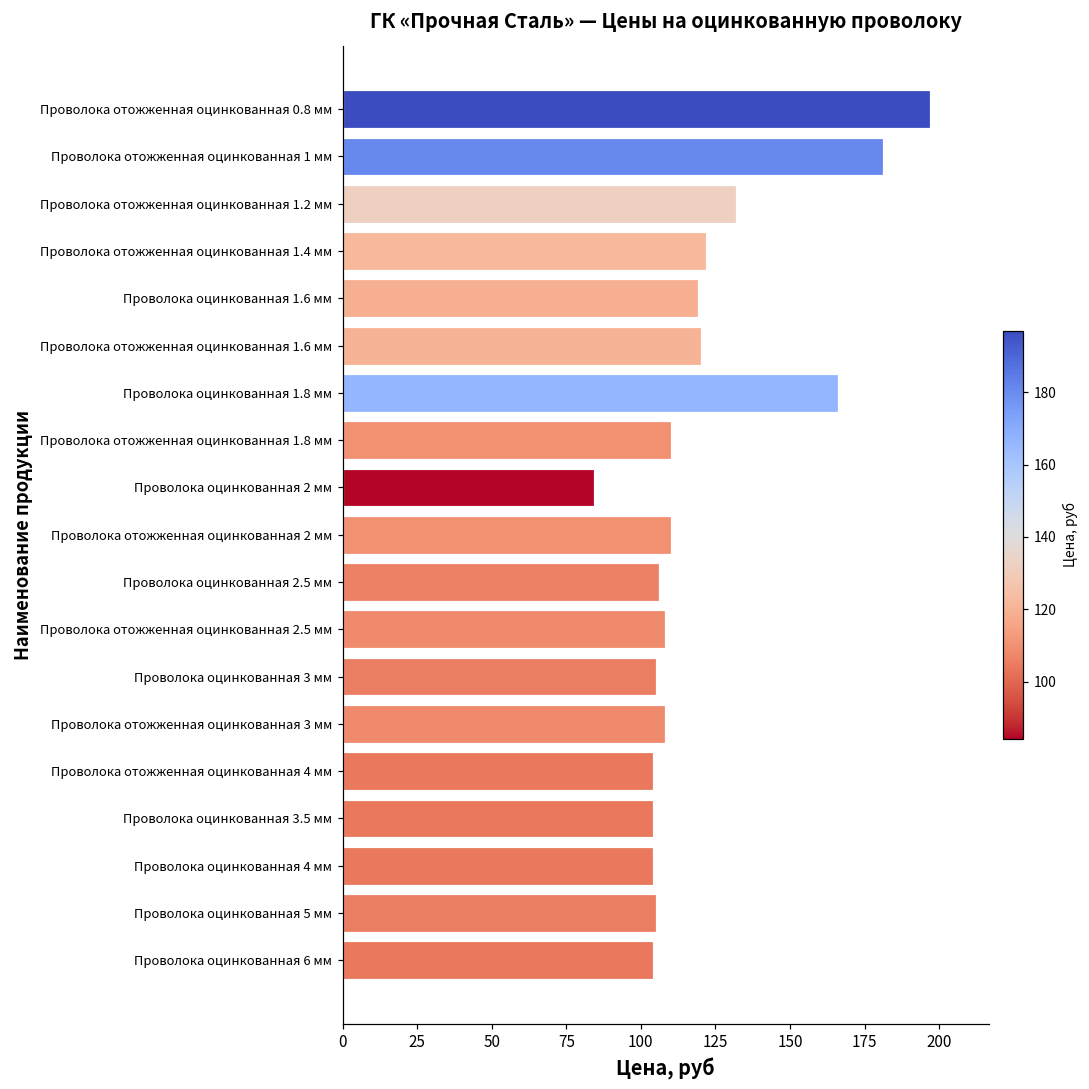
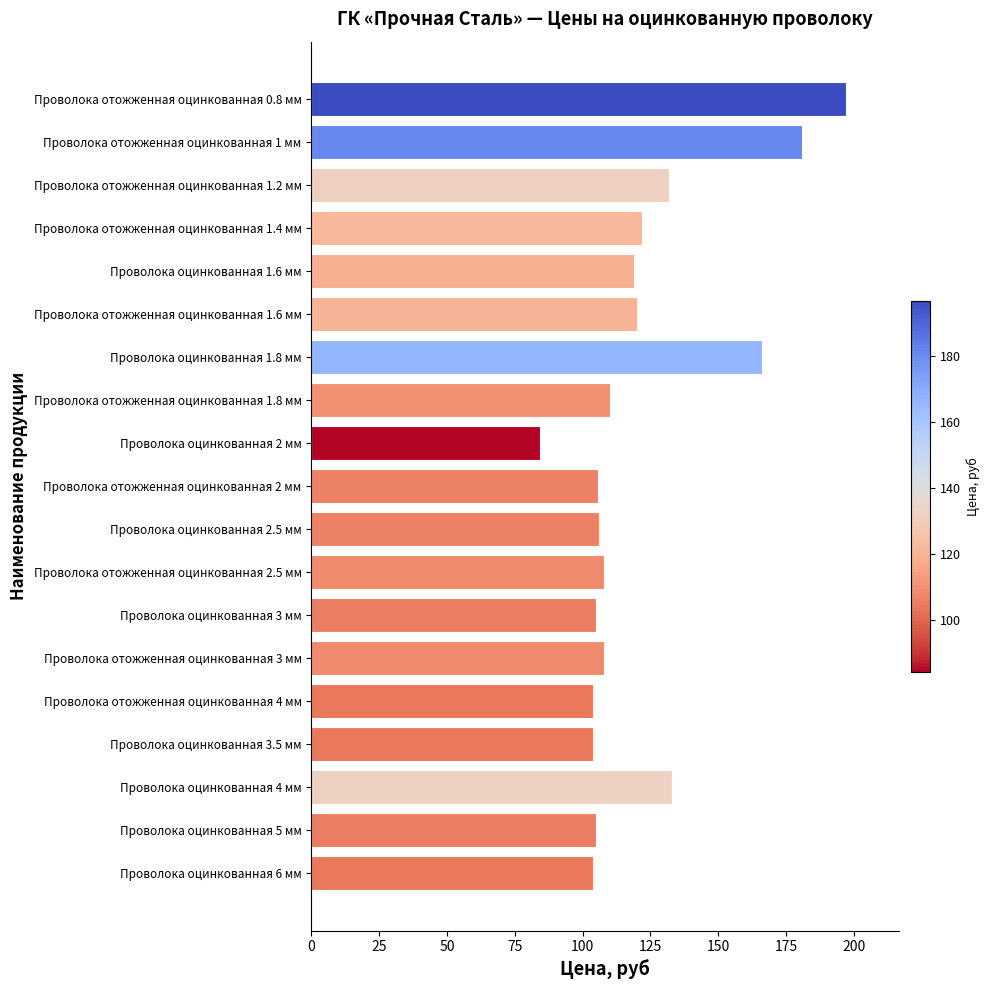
Проволока отожженная оцинкованная 2 мм: 110 -> 106
Проволока оцинкованная 4 мм: 104 -> 133
